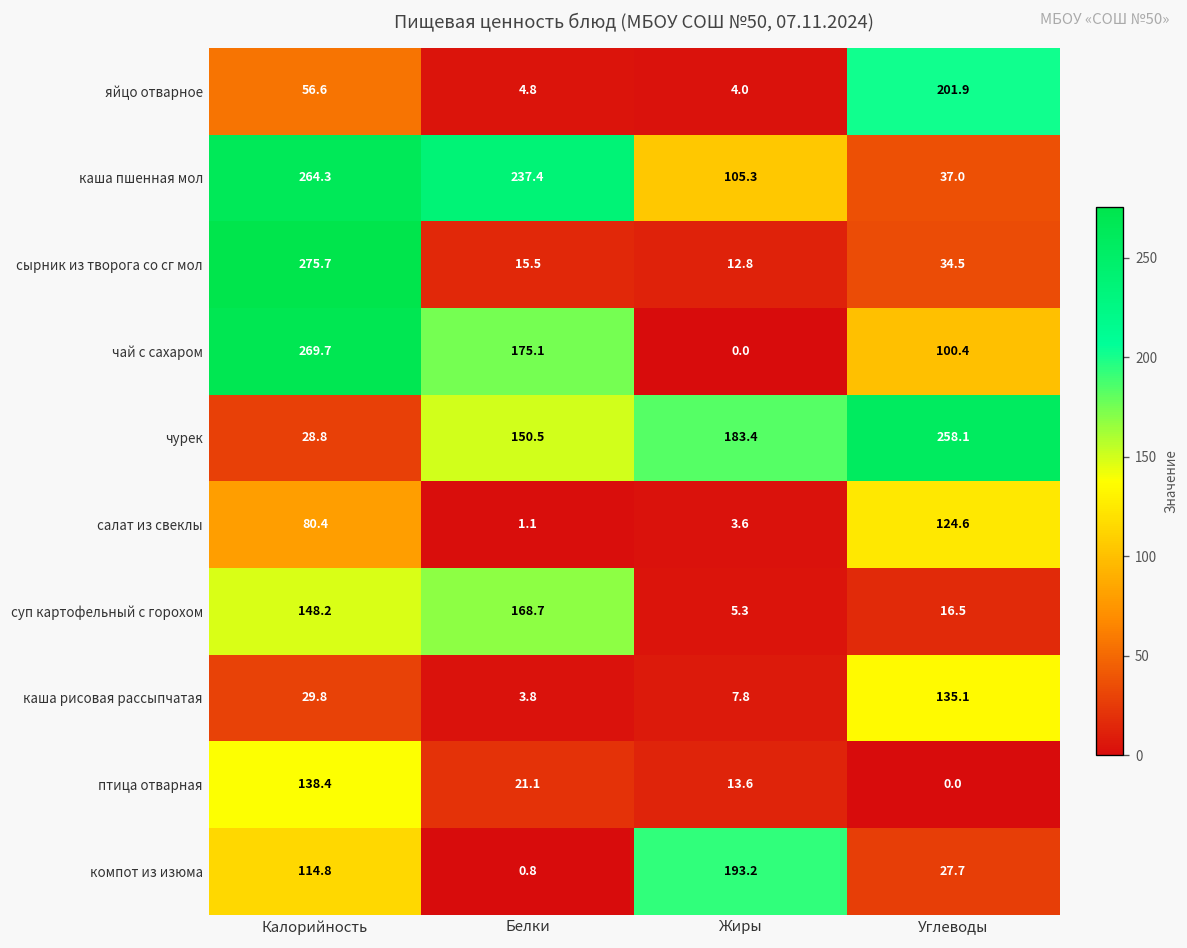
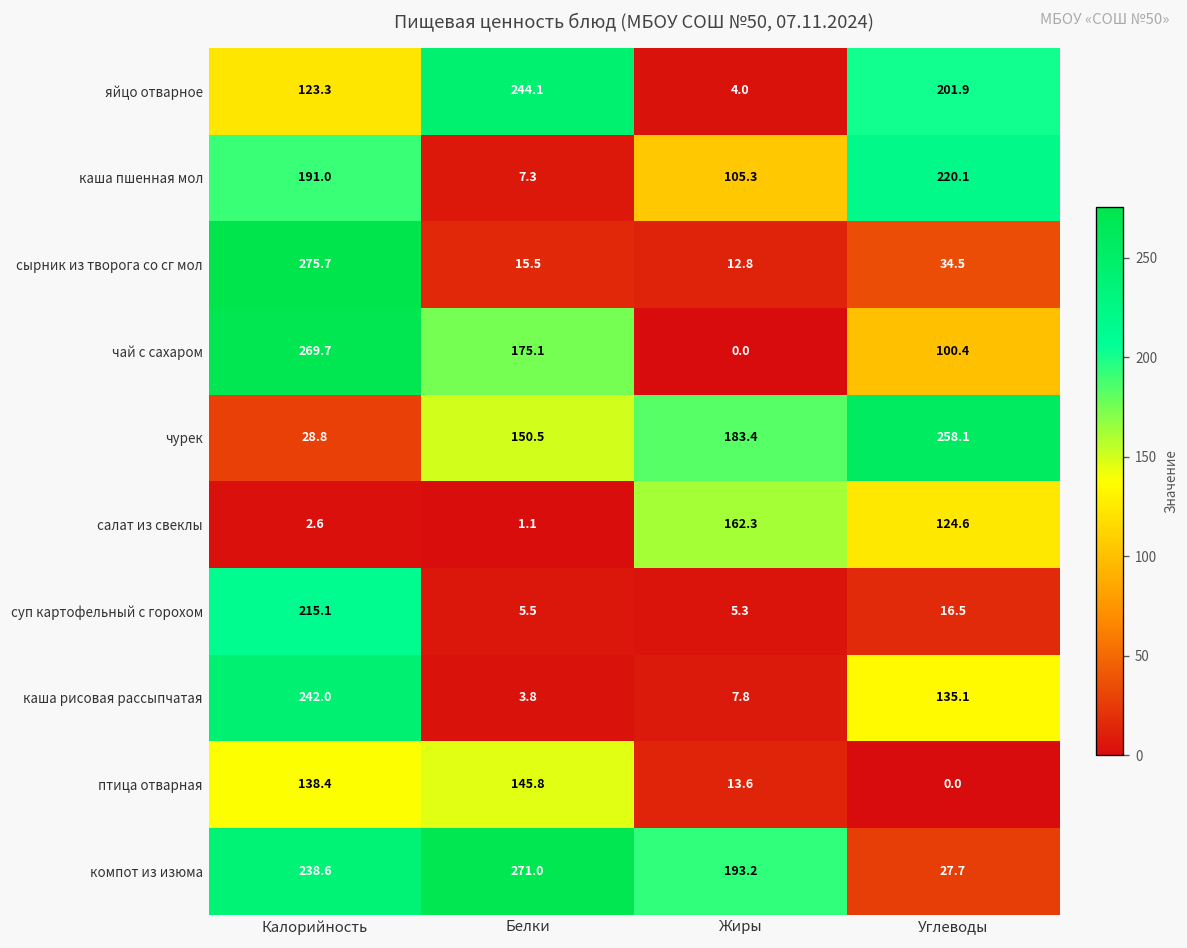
яйцо отварное, Калорийность: 56.6 -> 123.3
яйцо отварное, Белки: 4.8 -> 244.1
каша пшенная мол, Калорийность: 264.3 -> 191.0
каша пшенная мол, Белки: 237.4 -> 7.3
каша пшенная мол, Углеводы: 37.0 -> 220.1
салат из свеклы, Калорийность: 80.4 -> 2.6
салат из свеклы, Жиры: 3.6 -> 162.3
суп картофельный с горохом, Калорийность: 148.2 -> 215.1
суп картофельный с горохом, Белки: 168.7 -> 5.5
каша рисовая рассыпчатая, Калорийность: 29.8 -> 242.0
птица отварная, Белки: 21.1 -> 145.8
компот из изюма, Калорийность: 114.8 -> 238.6
компот из изюма, Белки: 0.8 -> 271.0
